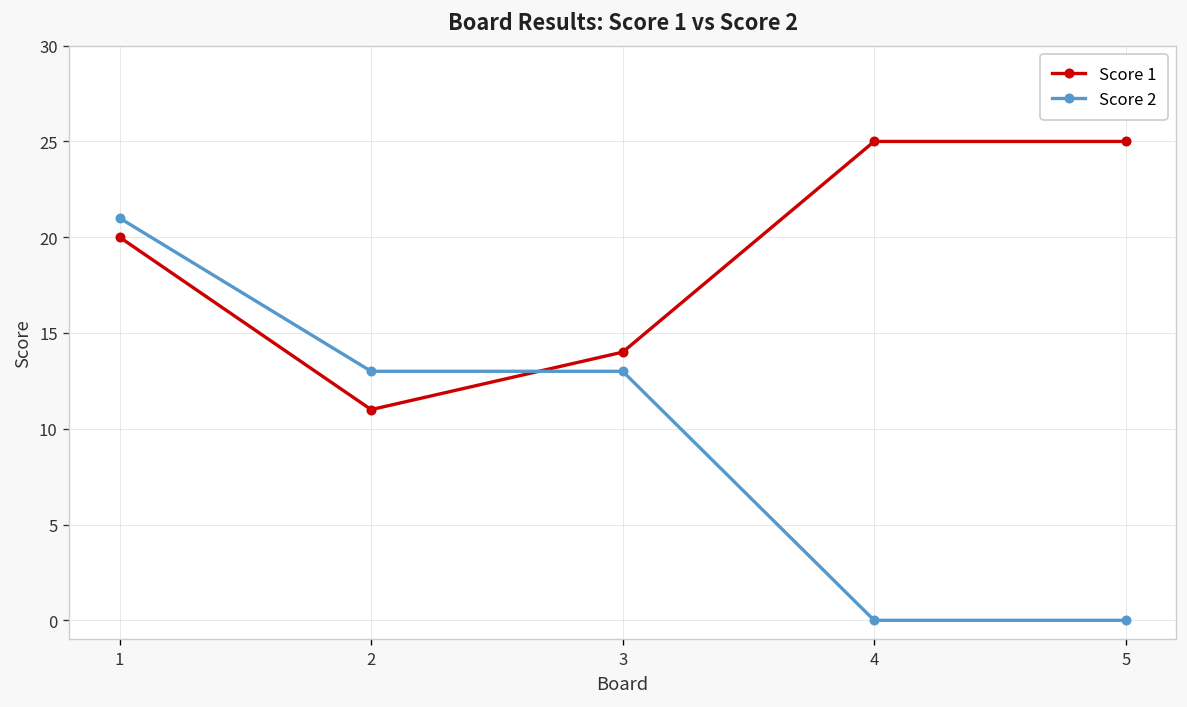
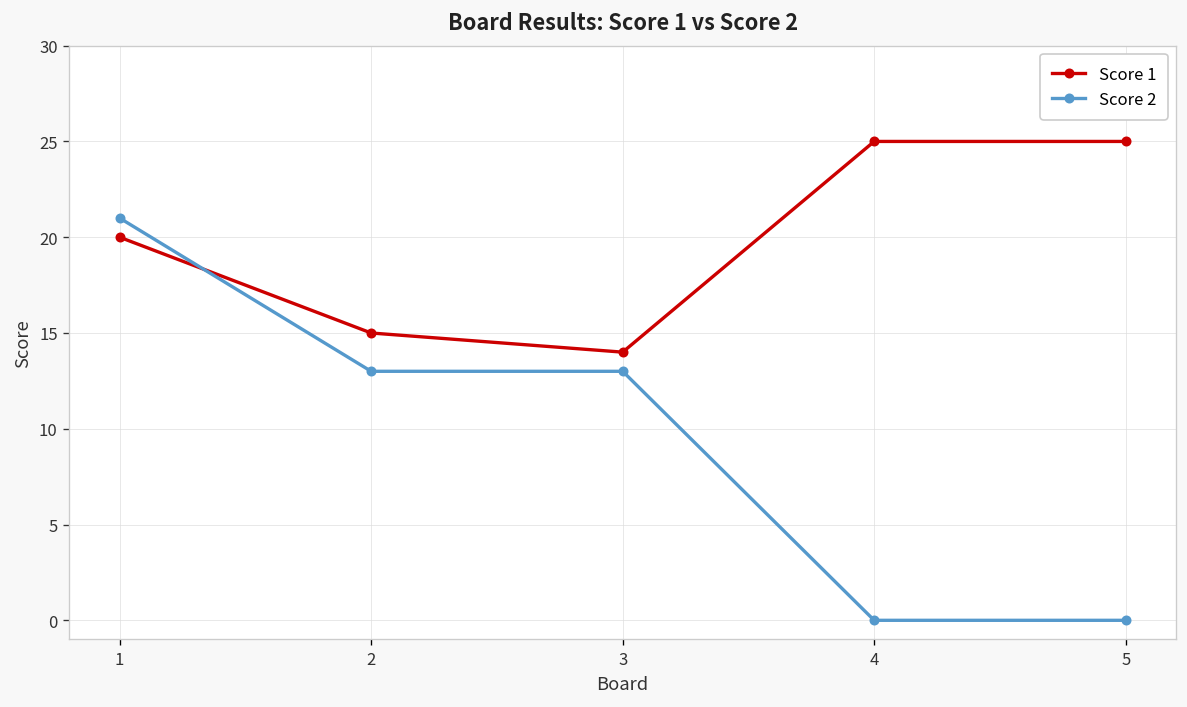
Score 1, 2: 11 -> 15
